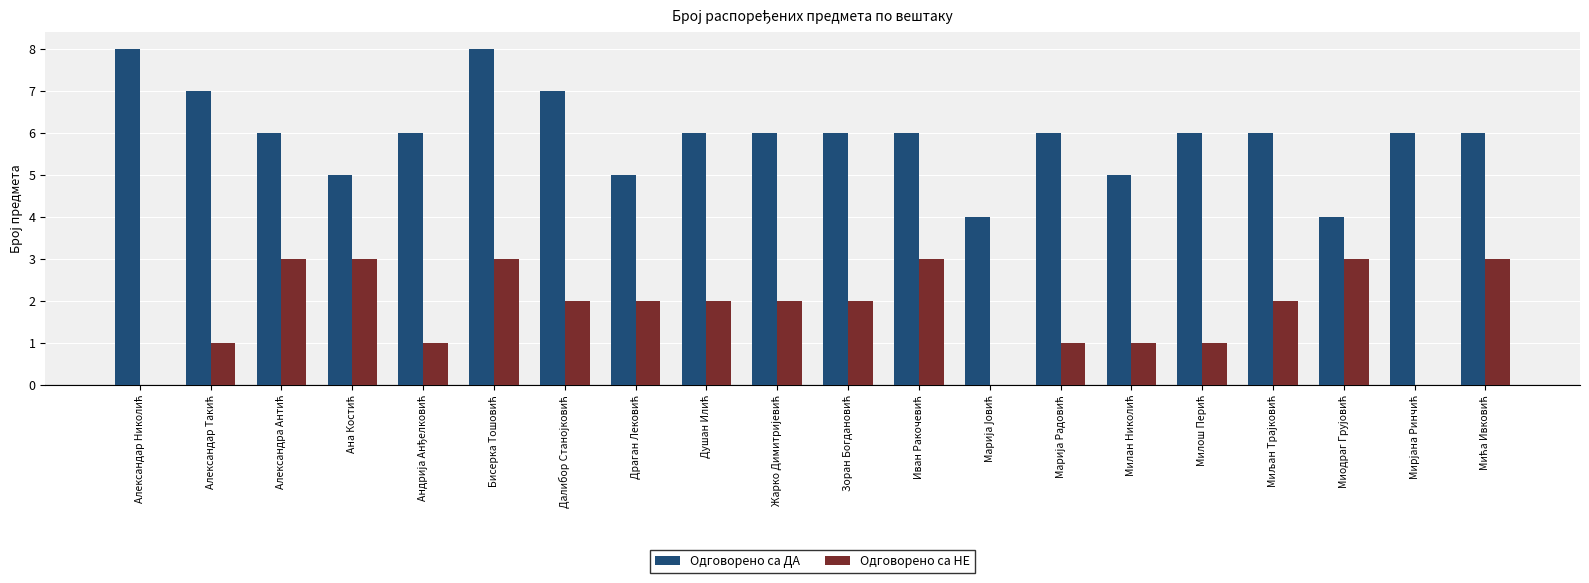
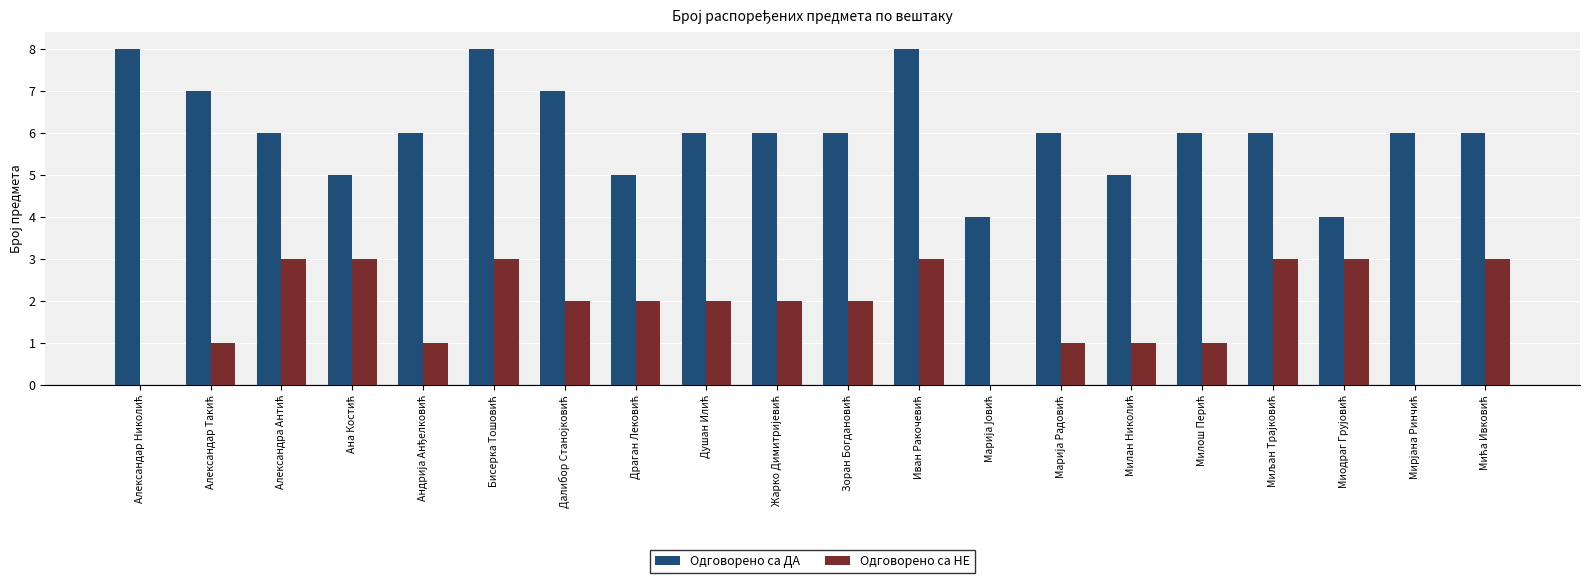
Одговорено са ДА, Иван Ракочевић: 6 -> 8
Одговорено са НЕ, Миљан Трајковић: 2 -> 3
